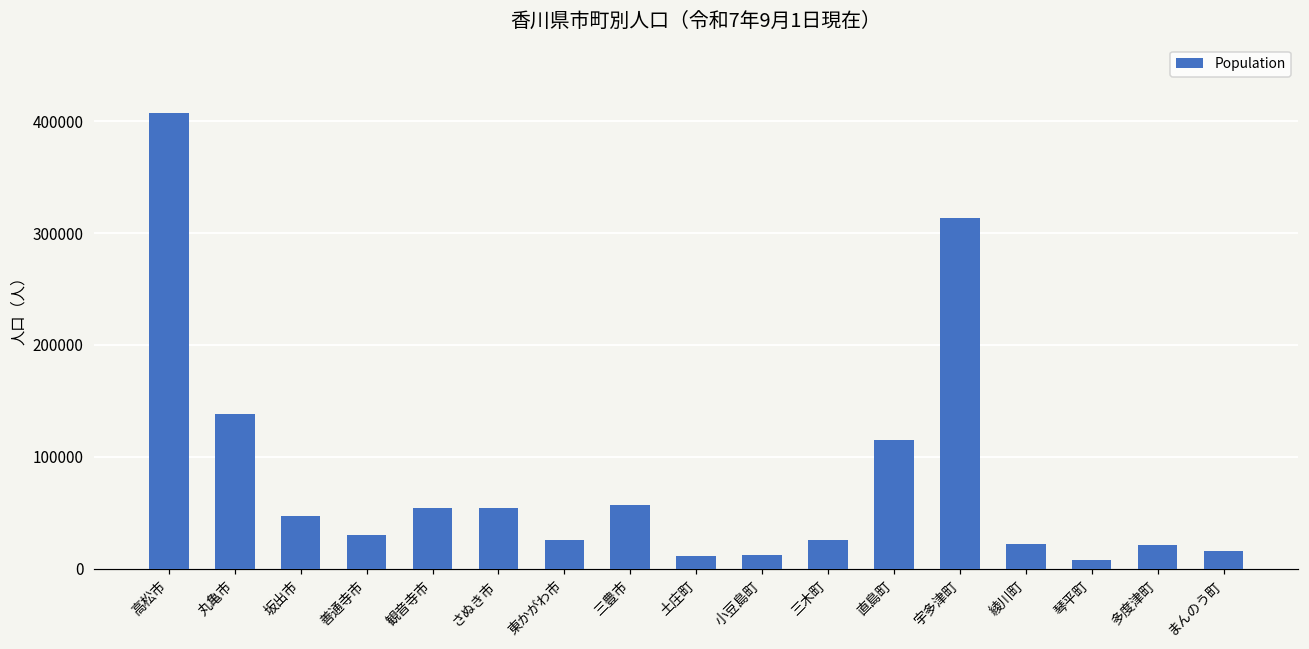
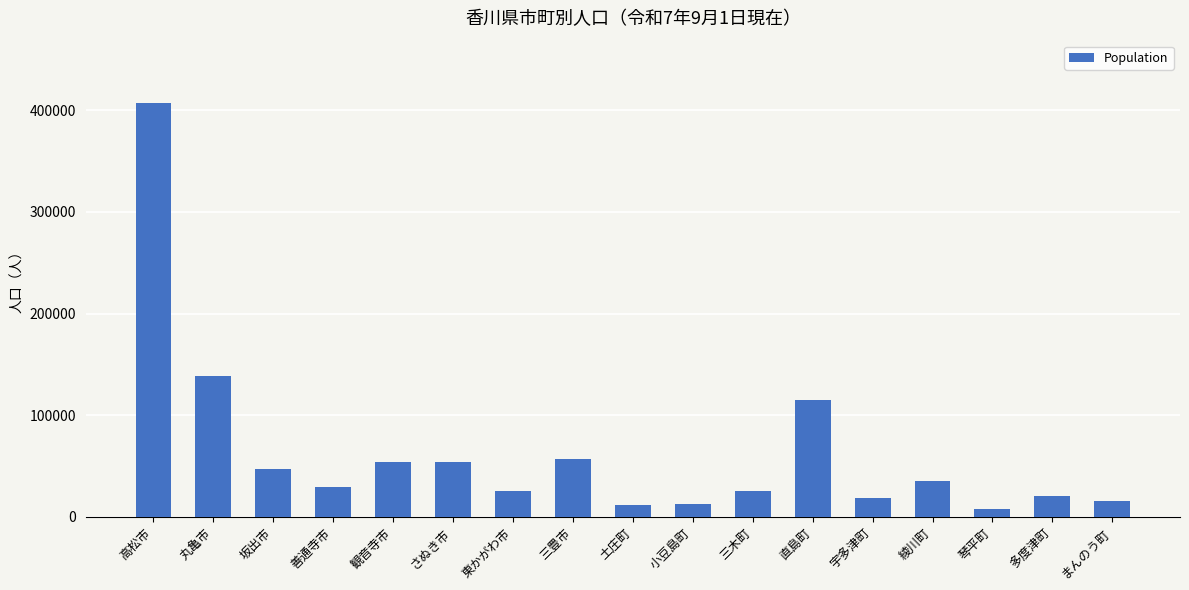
宇多津町: 313000 -> 19000
綾川町: 22000 -> 36000
